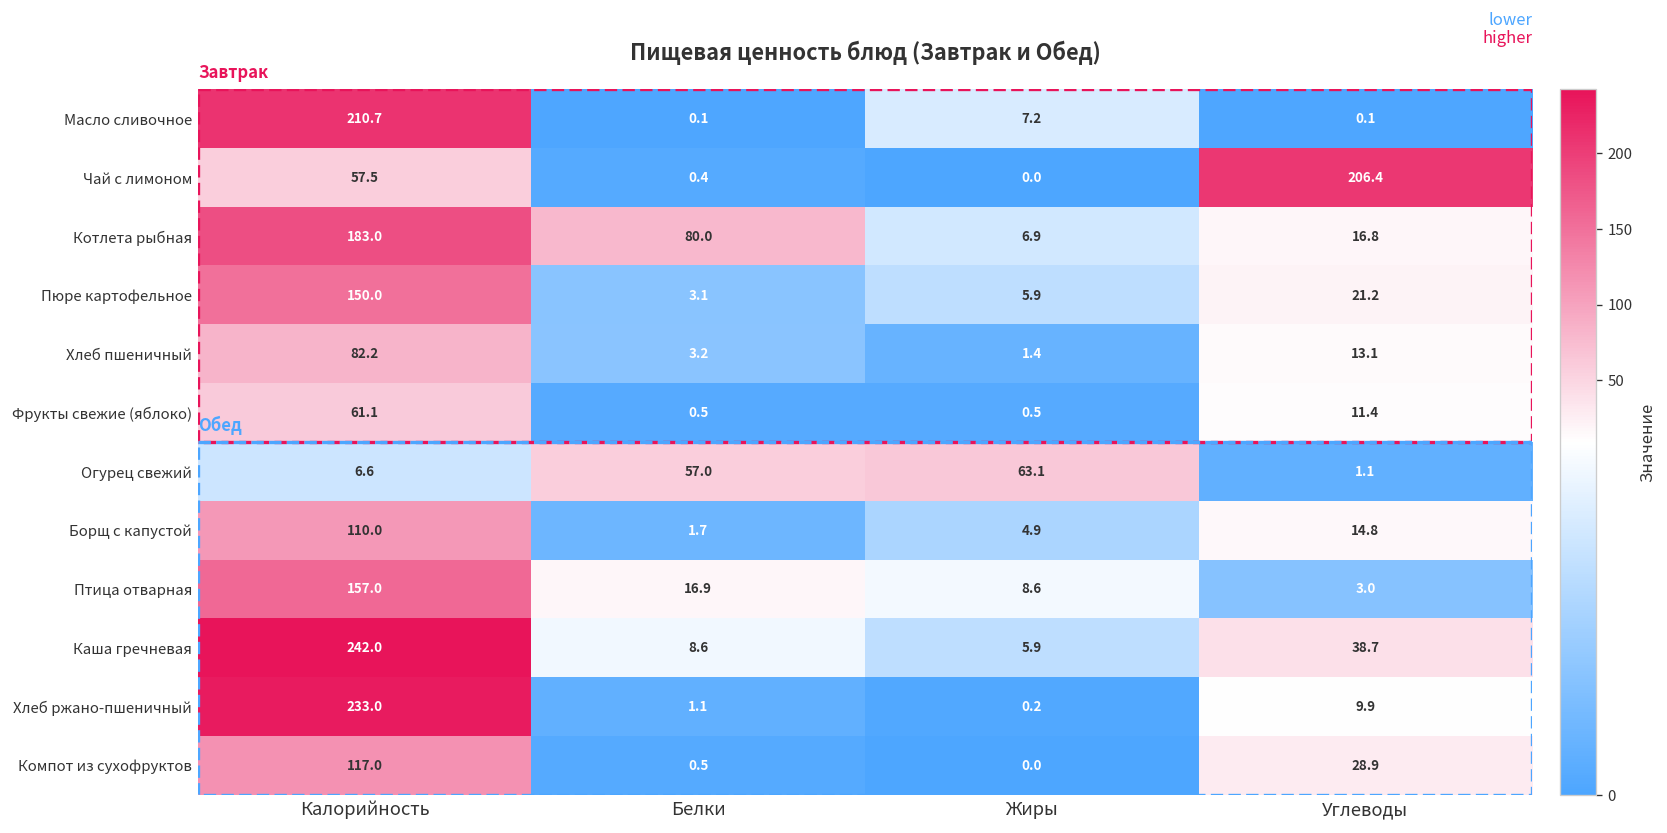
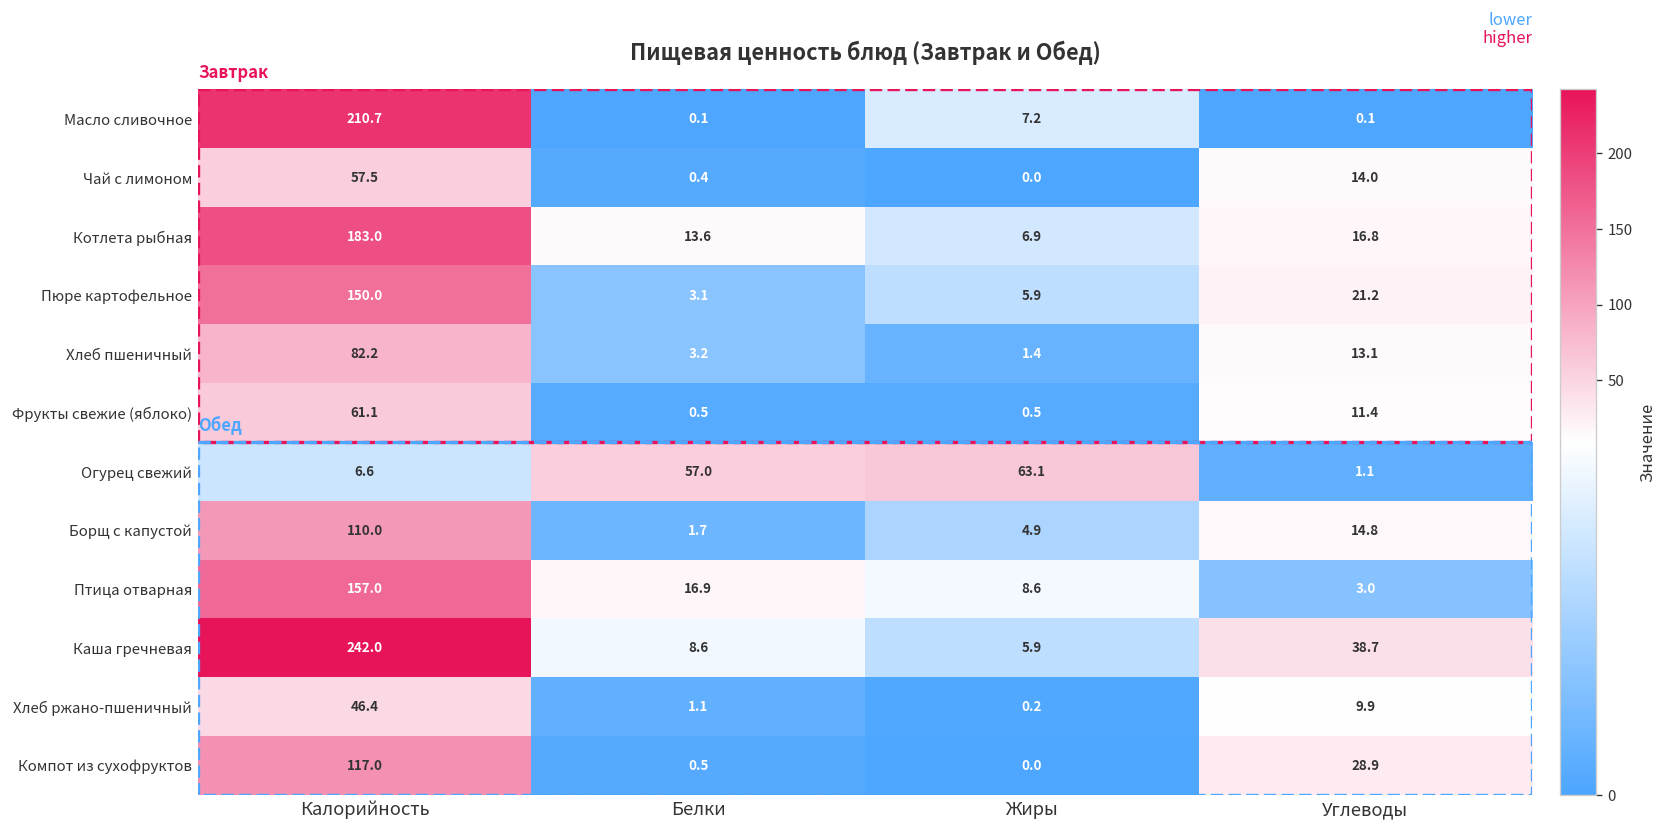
Чай с лимоном, Углеводы: 206.4 -> 14.0
Котлета рыбная, Белки: 80.0 -> 13.6
Хлеб ржано-пшеничный, Калорийность: 233.0 -> 46.4
